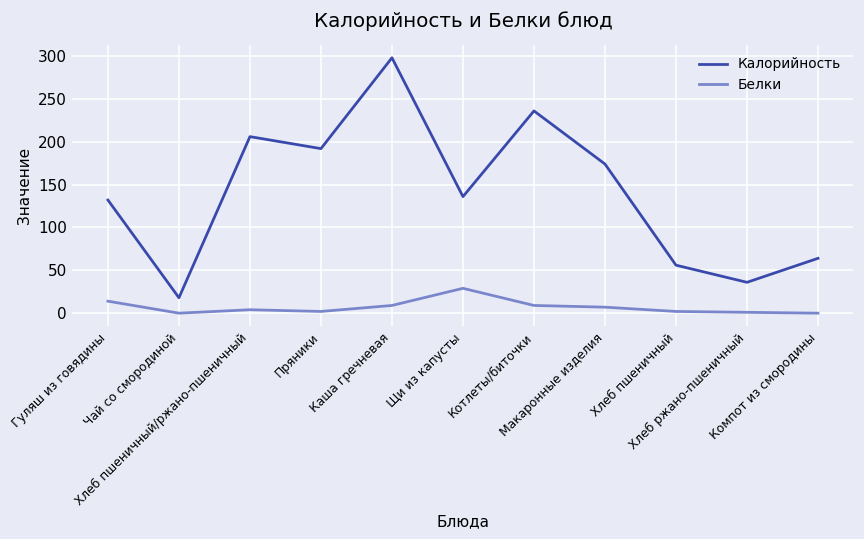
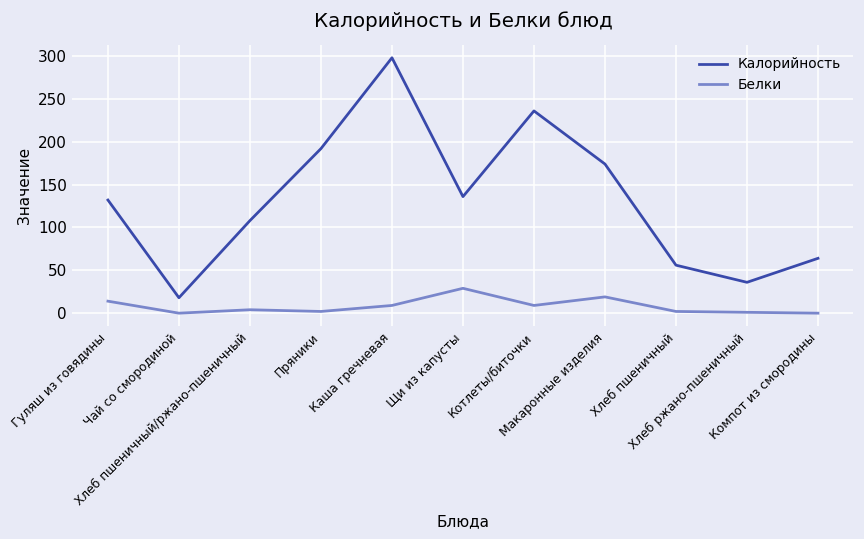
Калорийность, Хлеб пшеничный/ржано-пшеничный: 210 -> 110
Белки, Макаронные изделия: 10 -> 20
